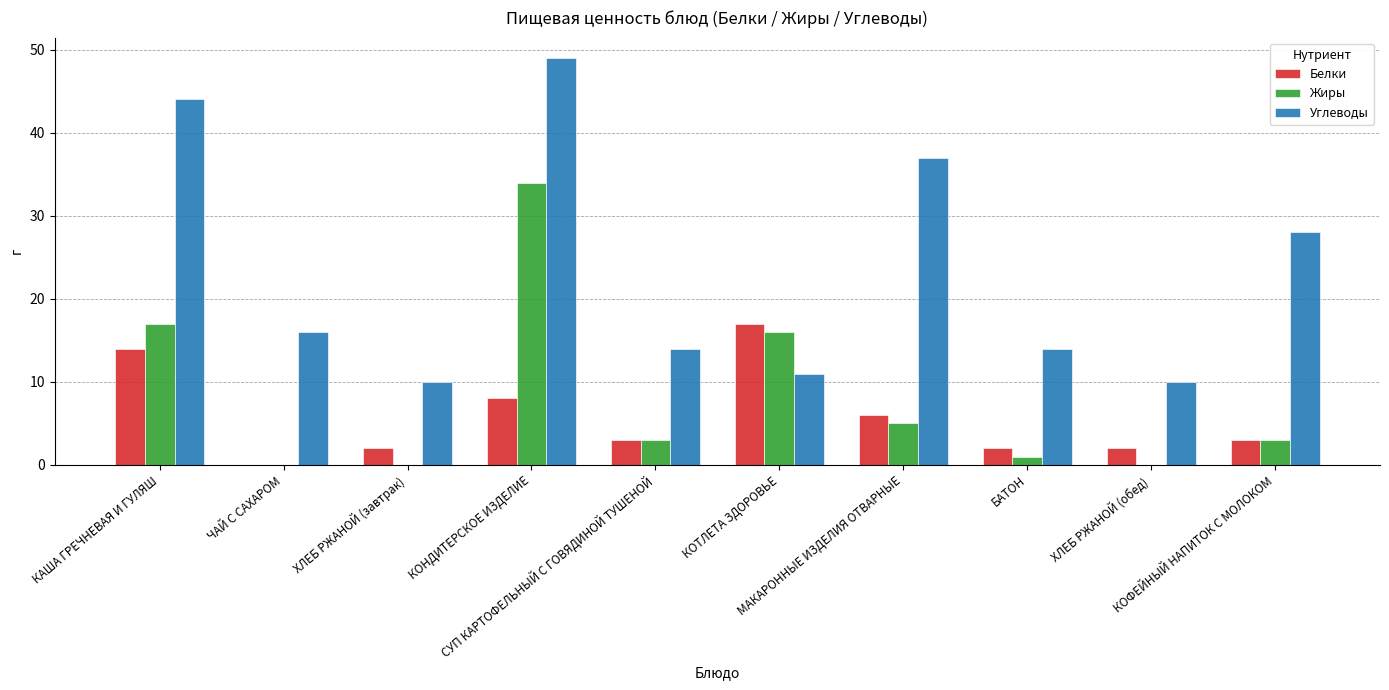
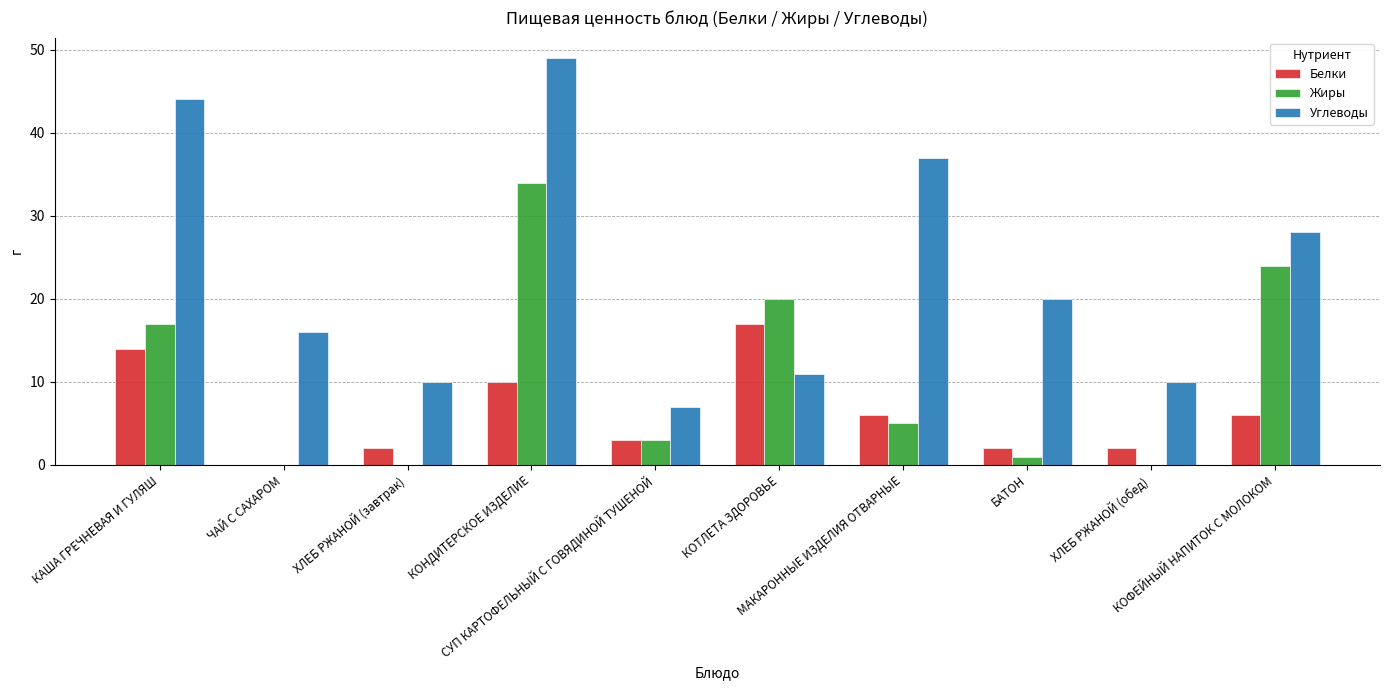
Белки, КОНДИТЕРСКОЕ ИЗДЕЛИЕ: 8 -> 10
Углеводы, СУП КАРТОФЕЛЬНЫЙ С ГОВЯДИНОЙ ТУШЕНОЙ: 14 -> 7
Жиры, КОТЛЕТА ЗДОРОВЬЕ: 16 -> 20
Углеводы, БАТОН: 14 -> 20
Белки, КОФЕЙНЫЙ НАПИТОК С МОЛОКОМ: 3 -> 6
Жиры, КОФЕЙНЫЙ НАПИТОК С МОЛОКОМ: 3 -> 24
